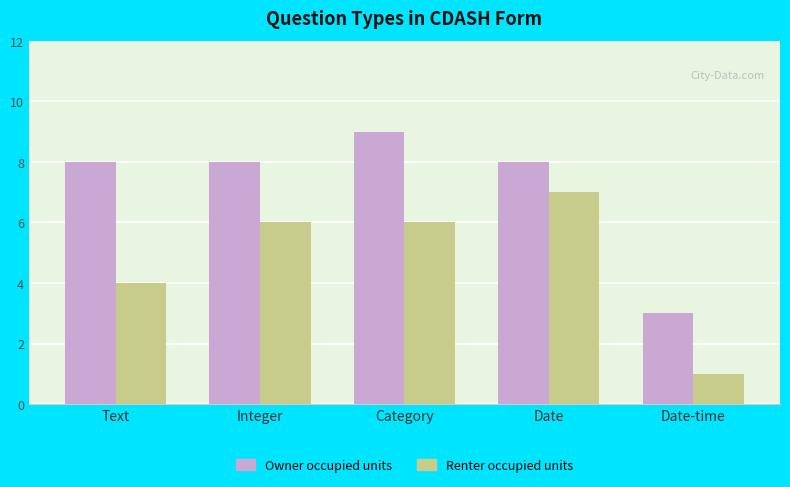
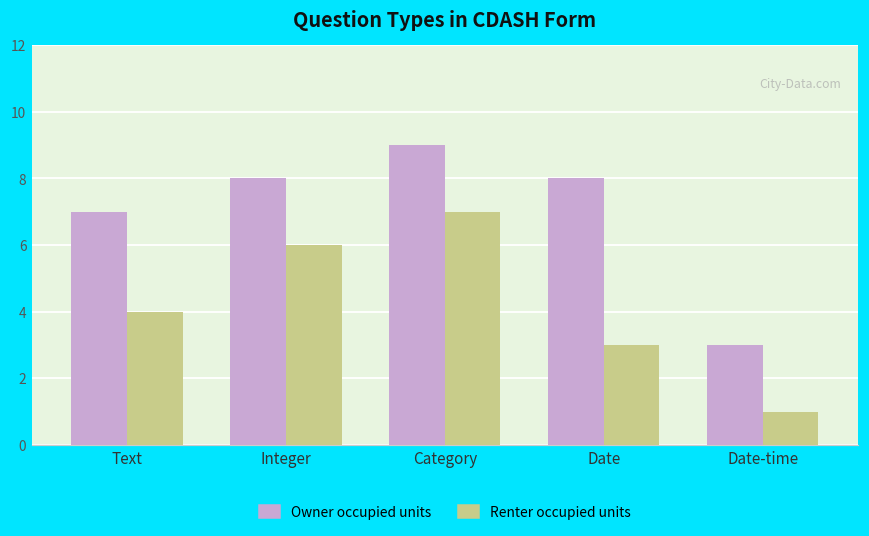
Owner occupied units, Text: 8 -> 7
Renter occupied units, Category: 6 -> 7
Renter occupied units, Date: 7 -> 3
